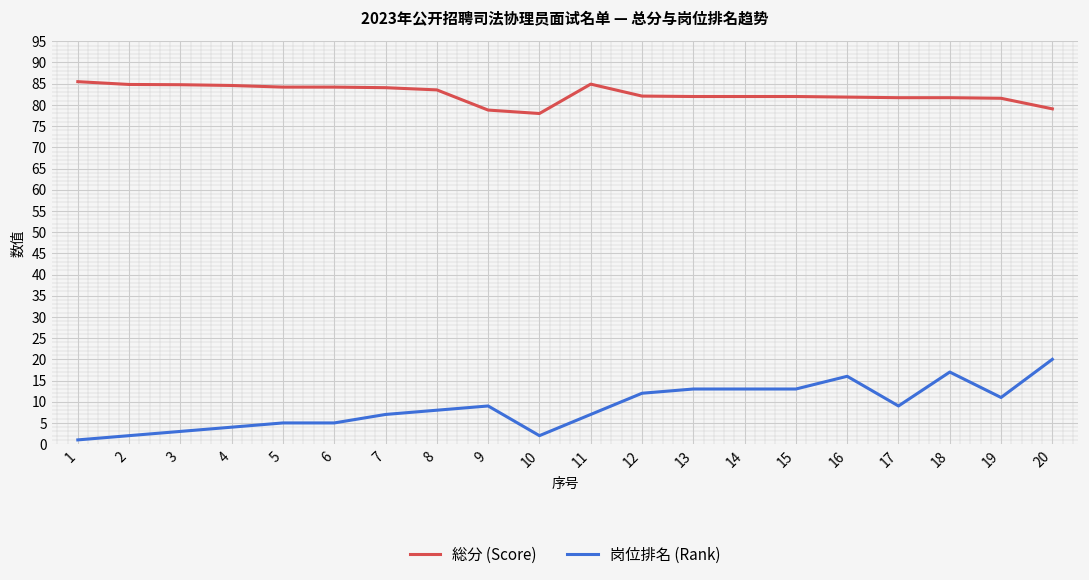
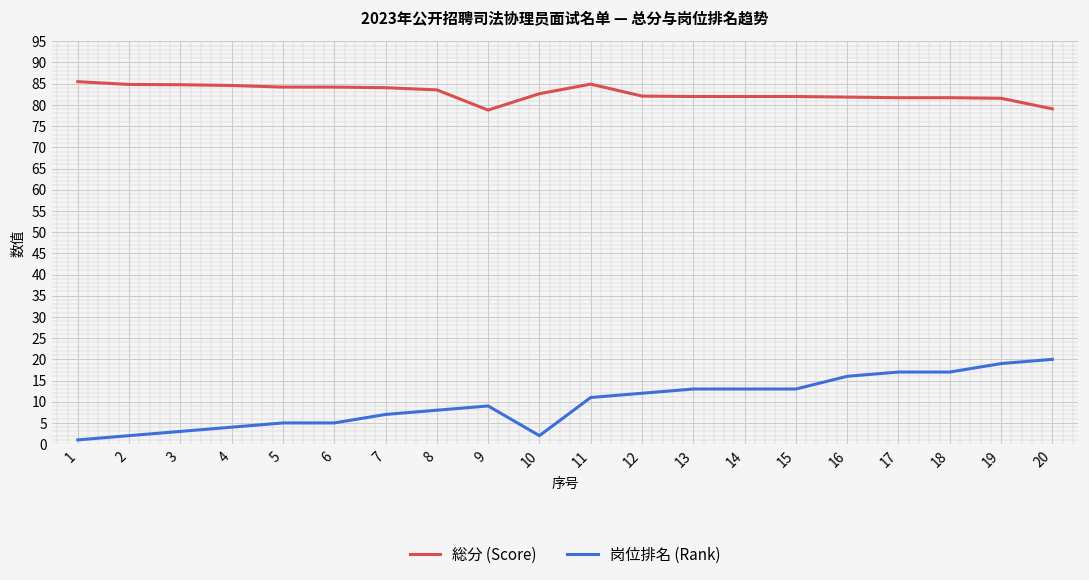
総分 (Score), 10: 78 -> 83
岗位排名 (Rank), 11: 7 -> 11
岗位排名 (Rank), 17: 9 -> 17
岗位排名 (Rank), 19: 11 -> 19
